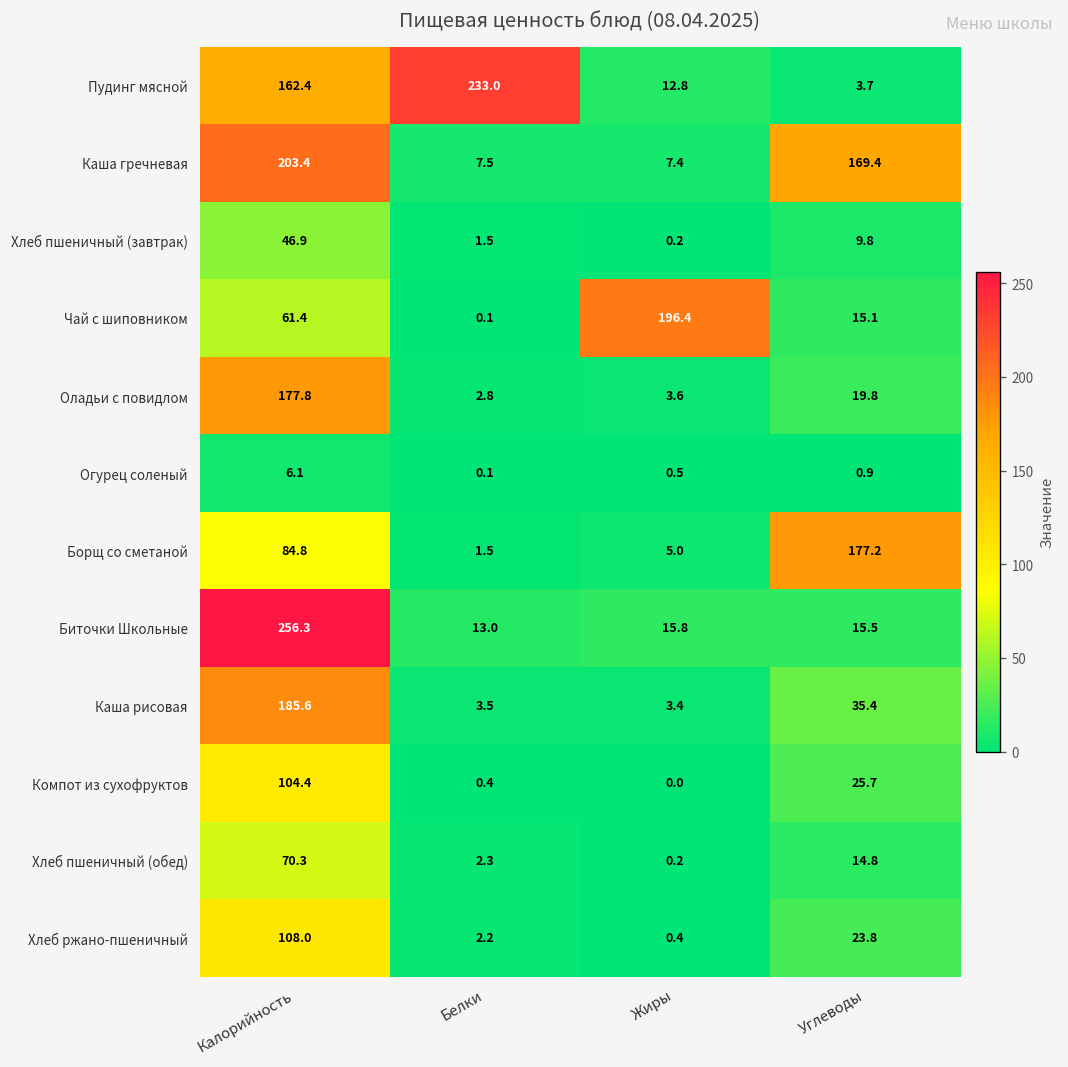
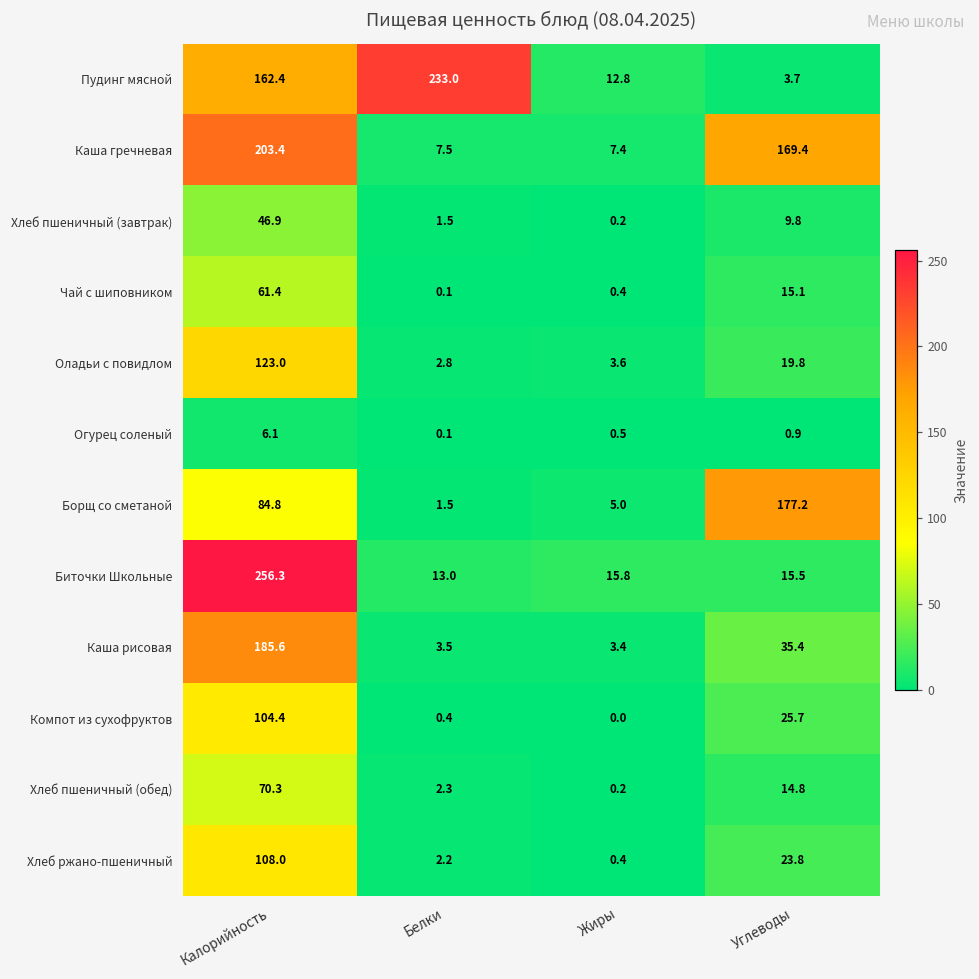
Чай с шиповником, Жиры: 196.4 -> 0.4
Оладьи с повидлом, Калорийность: 177.8 -> 123.0
